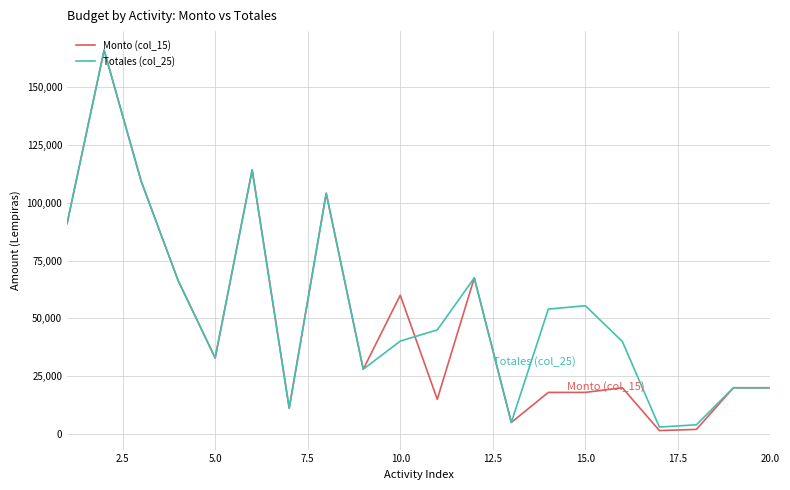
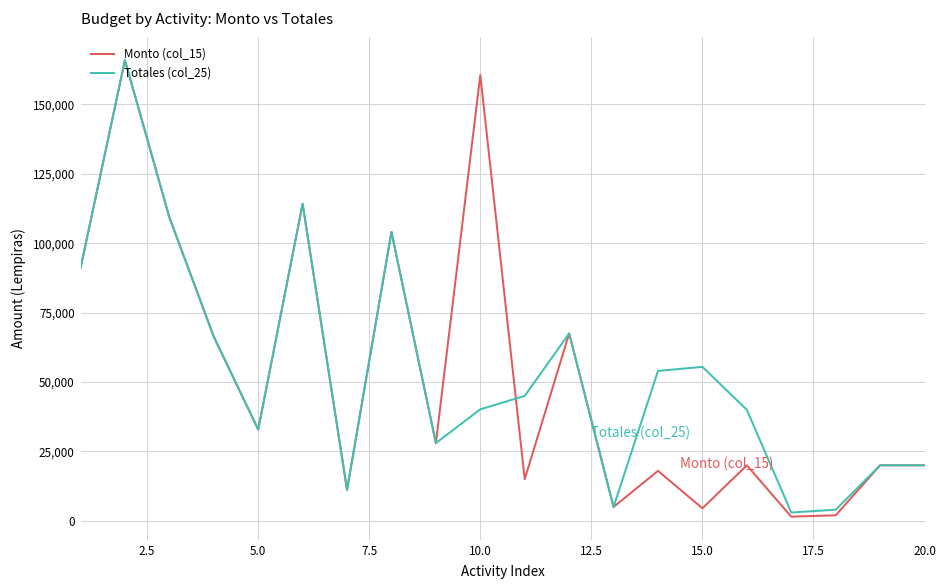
Monto (col_15), 10.0: 60,000 -> 161,000
Monto (col_15), 15.0: 18,000 -> 5,000
